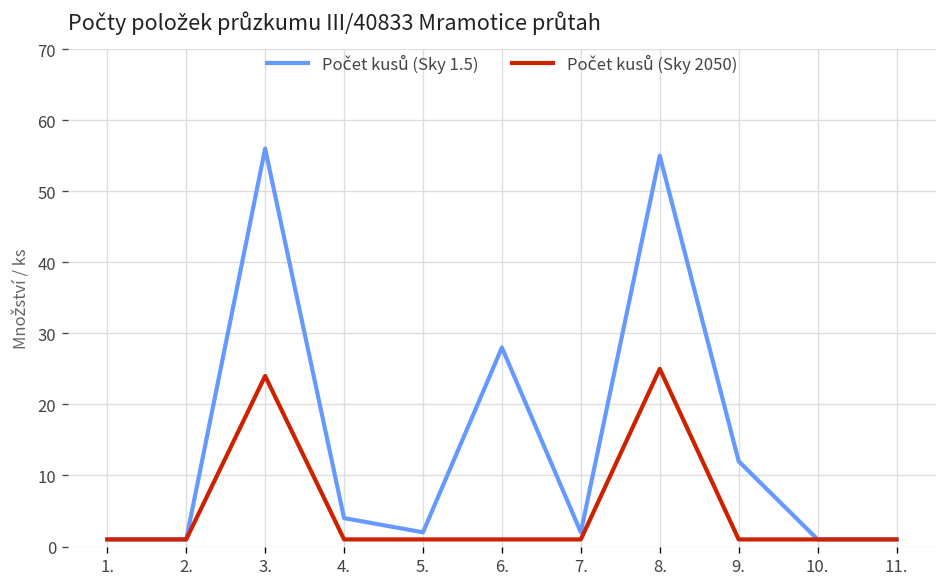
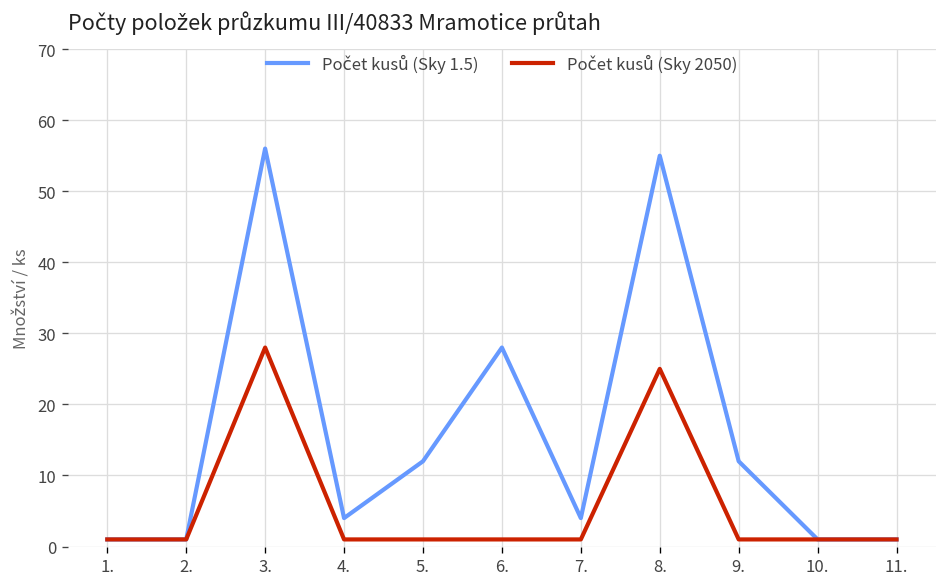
Počet kusů (Sky 2050), 3.: 24 -> 28
Počet kusů (Sky 1.5), 5.: 2 -> 12
Počet kusů (Sky 1.5), 7.: 2 -> 4
